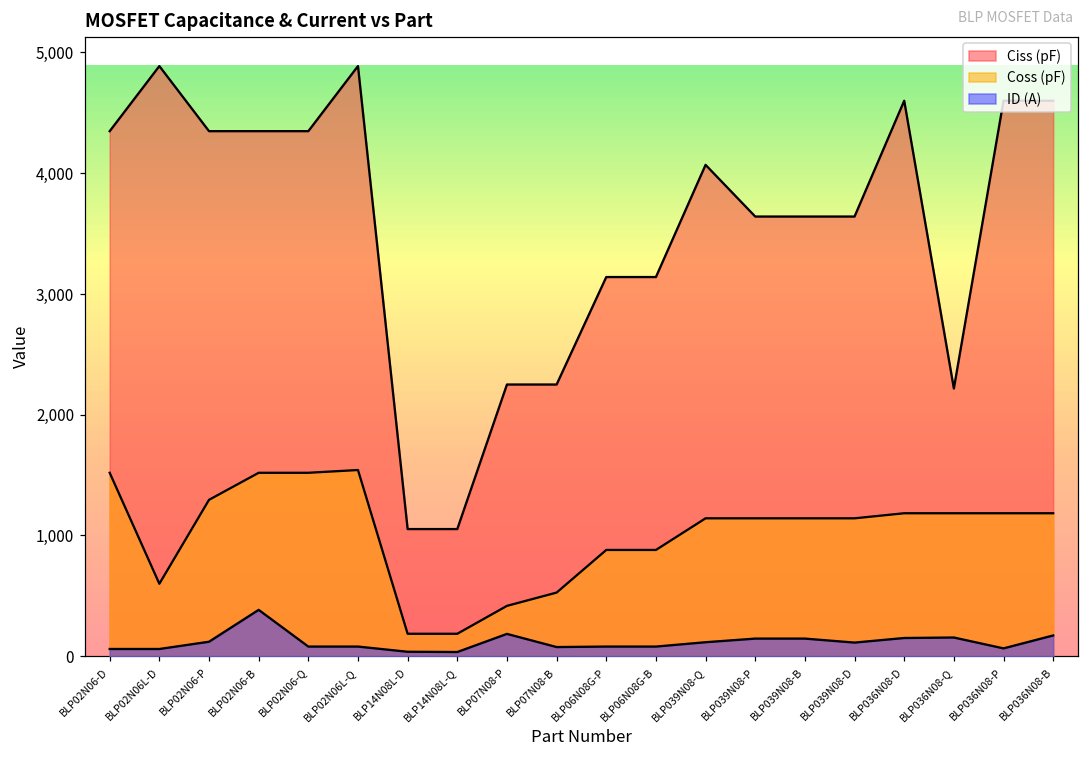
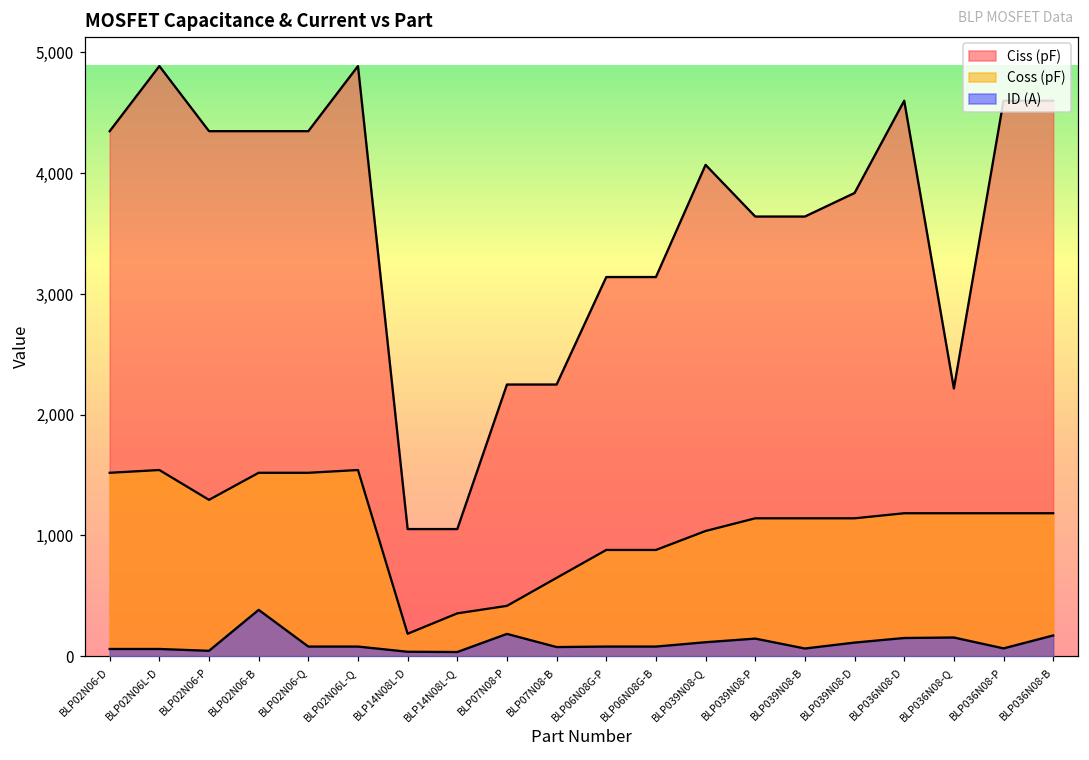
Coss (pF), BLP02N06L-D: 600 -> 1,540
ID (A), BLP02N06-P: 120 -> 50
Coss (pF), BLP14N08L-Q: 190 -> 360
Coss (pF), BLP07N08-B: 530 -> 650
Coss (pF), BLP039N08-Q: 1,140 -> 1,040
ID (A), BLP039N08-B: 150 -> 60
Ciss (pF), BLP039N08-D: 3,640 -> 3,840
